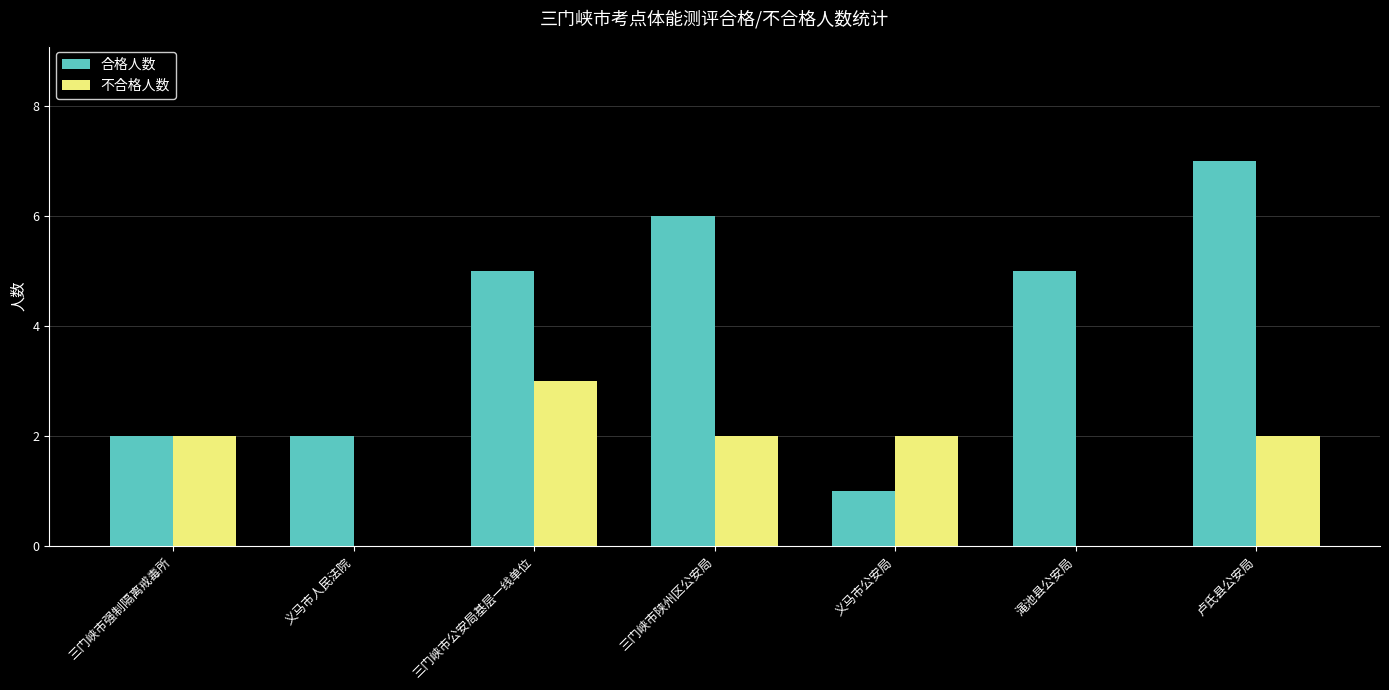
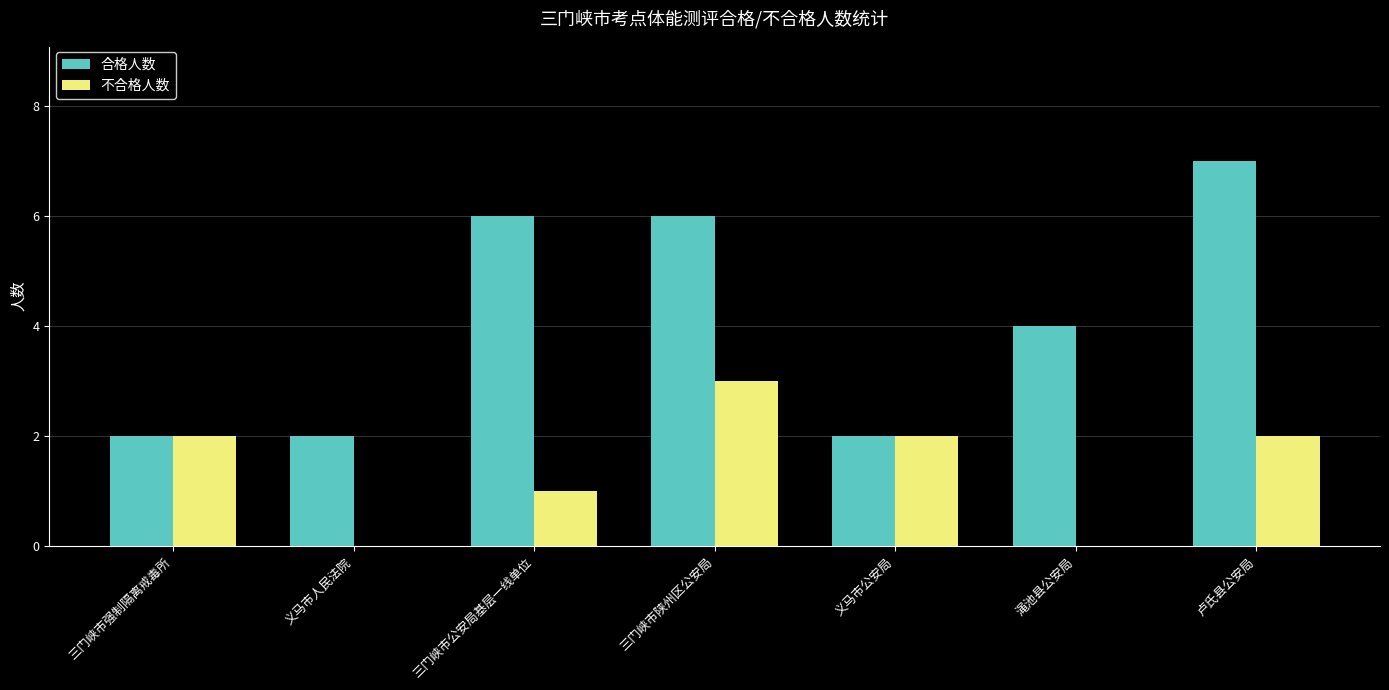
合格人数, 三门峡市公安局基层一线单位: 5 -> 6
不合格人数, 三门峡市公安局基层一线单位: 3 -> 1
不合格人数, 三门峡市陕州区公安局: 2 -> 3
合格人数, 义马市公安局: 1 -> 2
合格人数, 渑池县公安局: 5 -> 4
